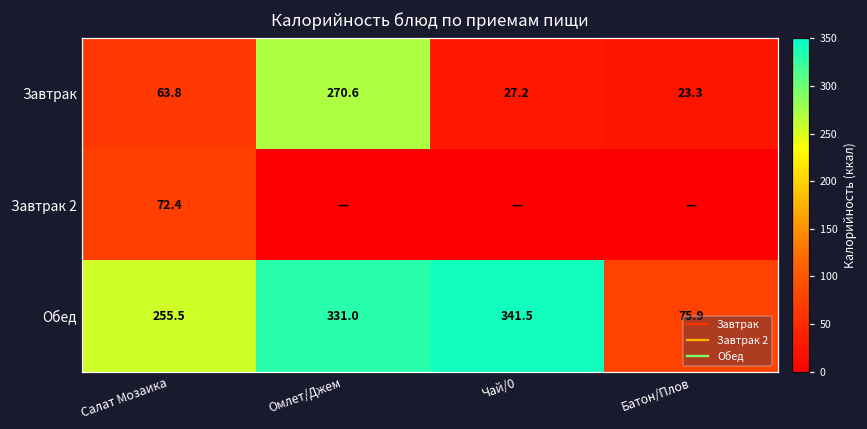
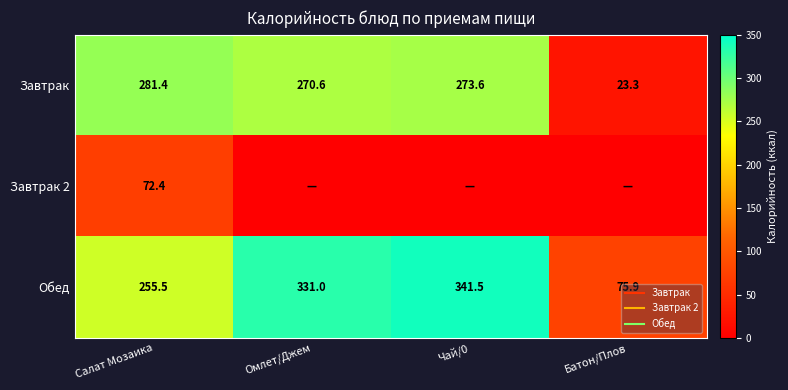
Завтрак, Салат Мозаика: 63.8 -> 281.4
Завтрак, Чай/0: 27.2 -> 273.6
